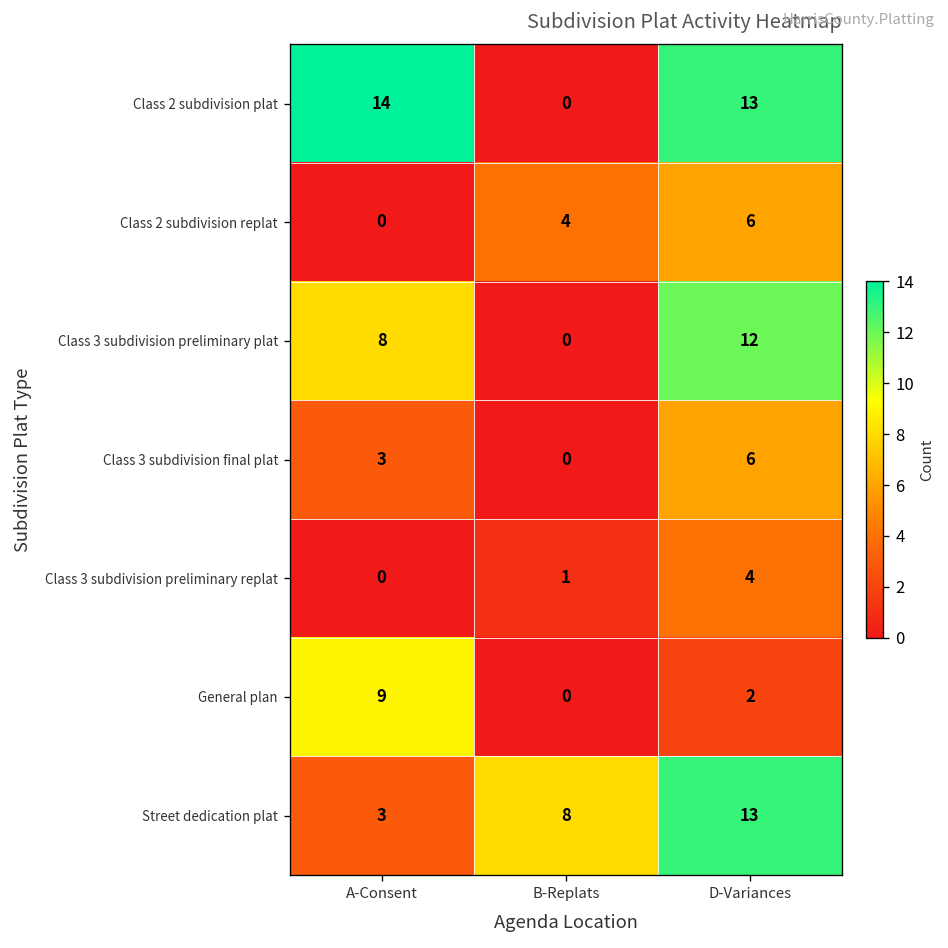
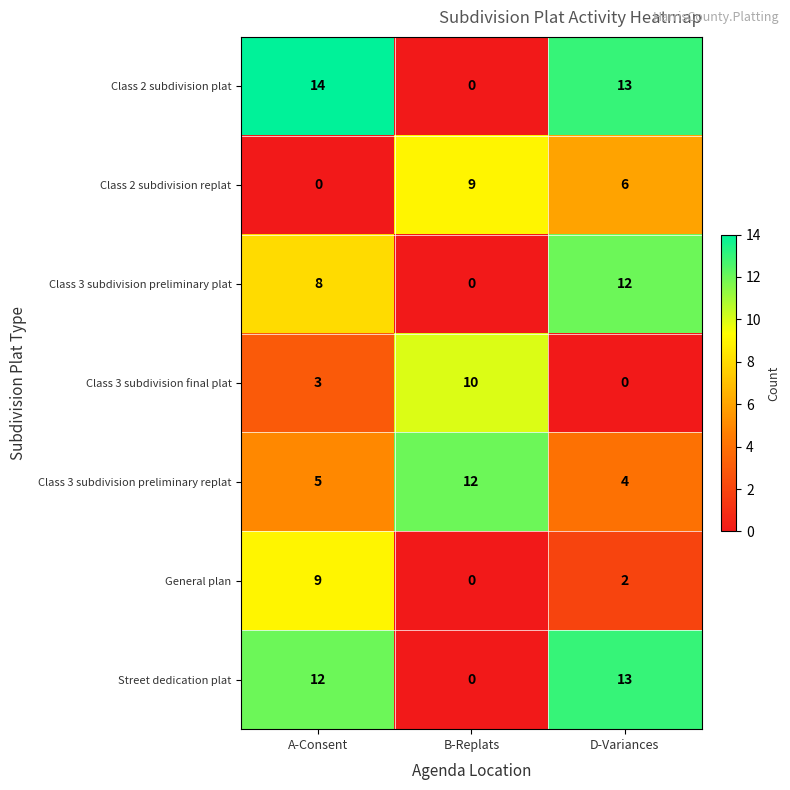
Class 2 subdivision replat, B-Replats: 4 -> 9
Class 3 subdivision final plat, B-Replats: 0 -> 10
Class 3 subdivision final plat, D-Variances: 6 -> 0
Class 3 subdivision preliminary replat, A-Consent: 0 -> 5
Class 3 subdivision preliminary replat, B-Replats: 1 -> 12
Street dedication plat, A-Consent: 3 -> 12
Street dedication plat, B-Replats: 8 -> 0
